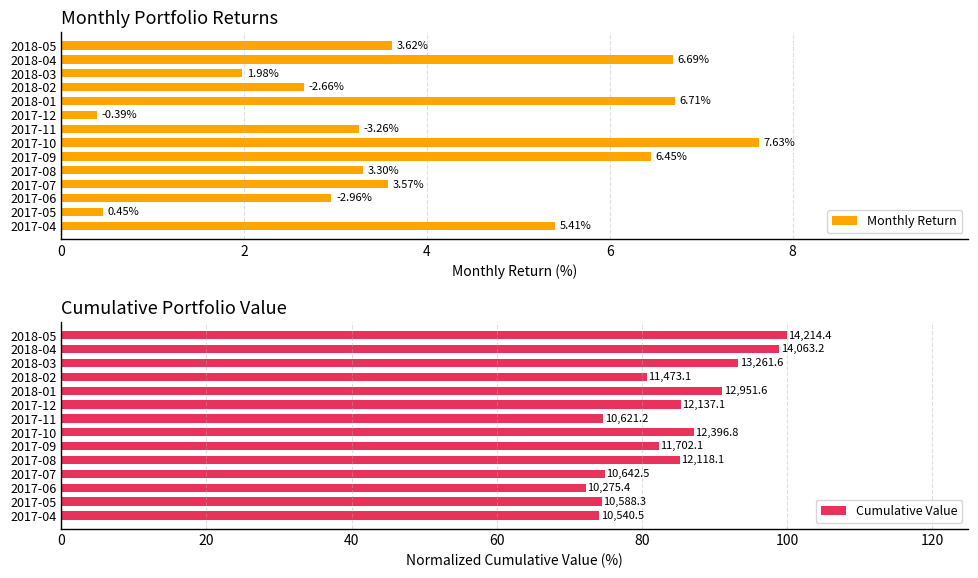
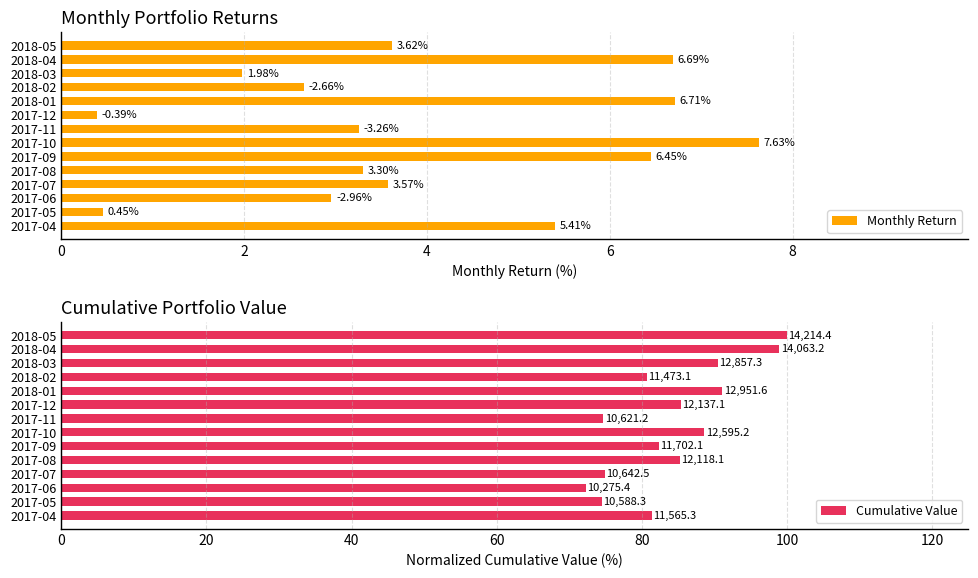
Cumulative Portfolio Value, 2018-03: 13,261.6 -> 12,857.3
Cumulative Portfolio Value, 2017-10: 12,396.8 -> 12,595.2
Cumulative Portfolio Value, 2017-04: 10,540.5 -> 11,565.3
